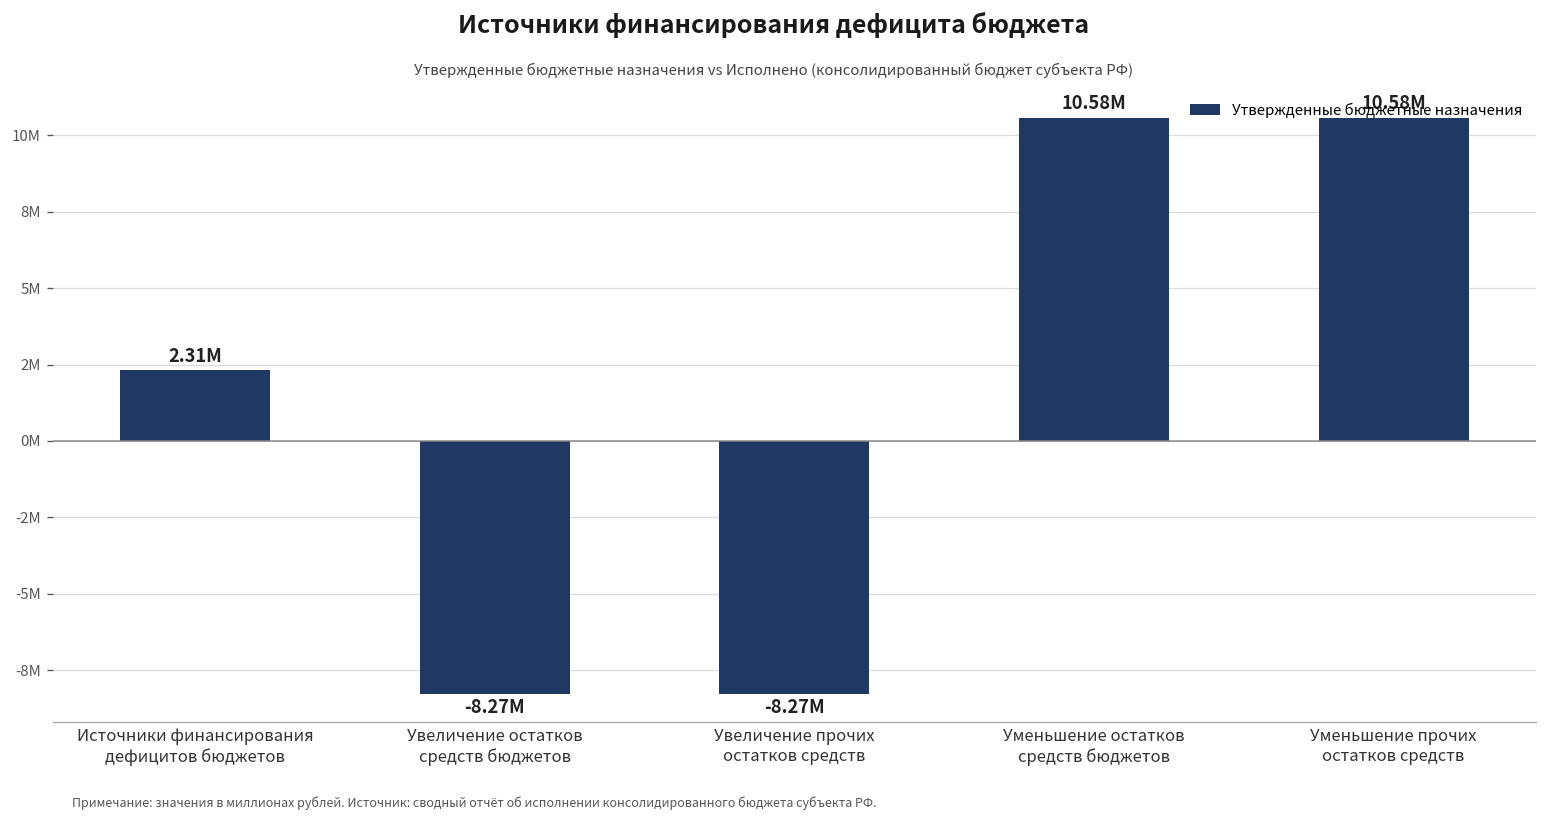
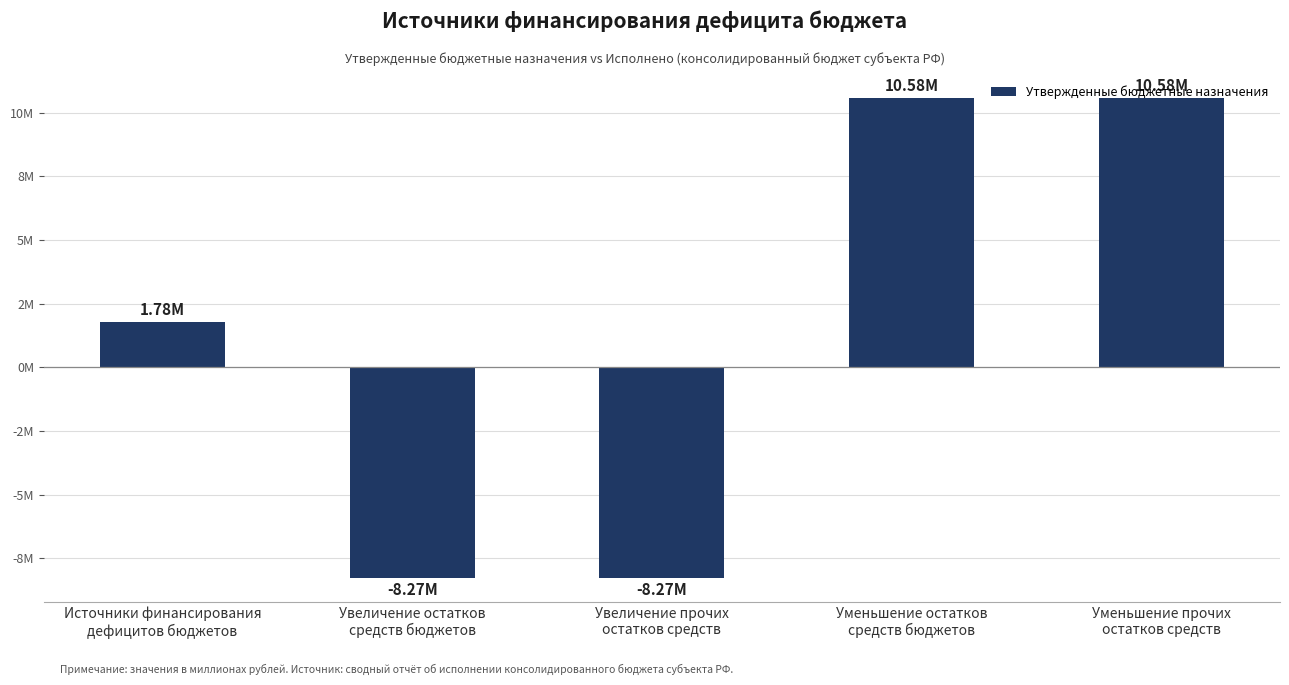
Источники финансирования дефицитов бюджетов: 2.31M -> 1.78M
